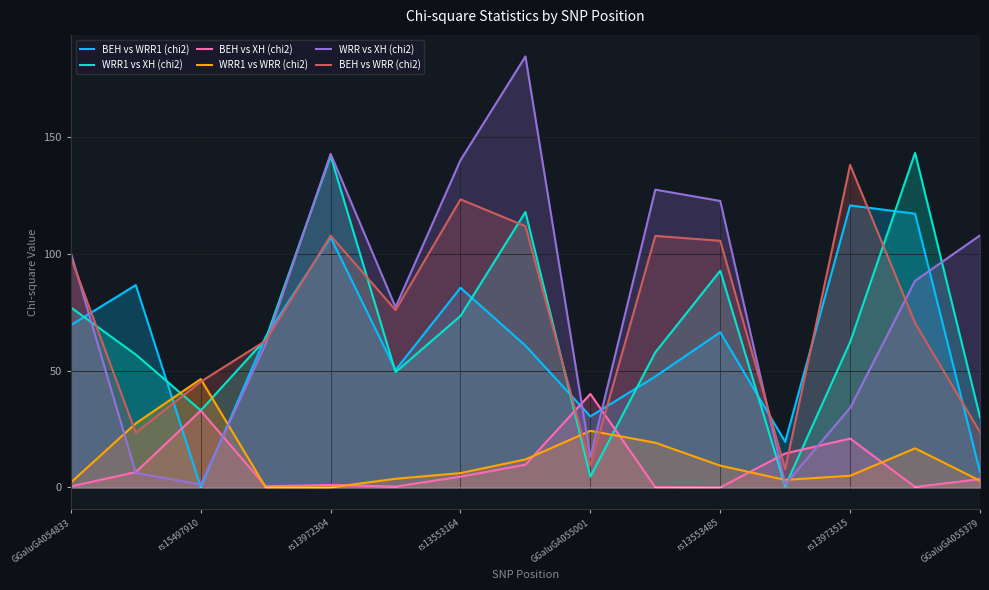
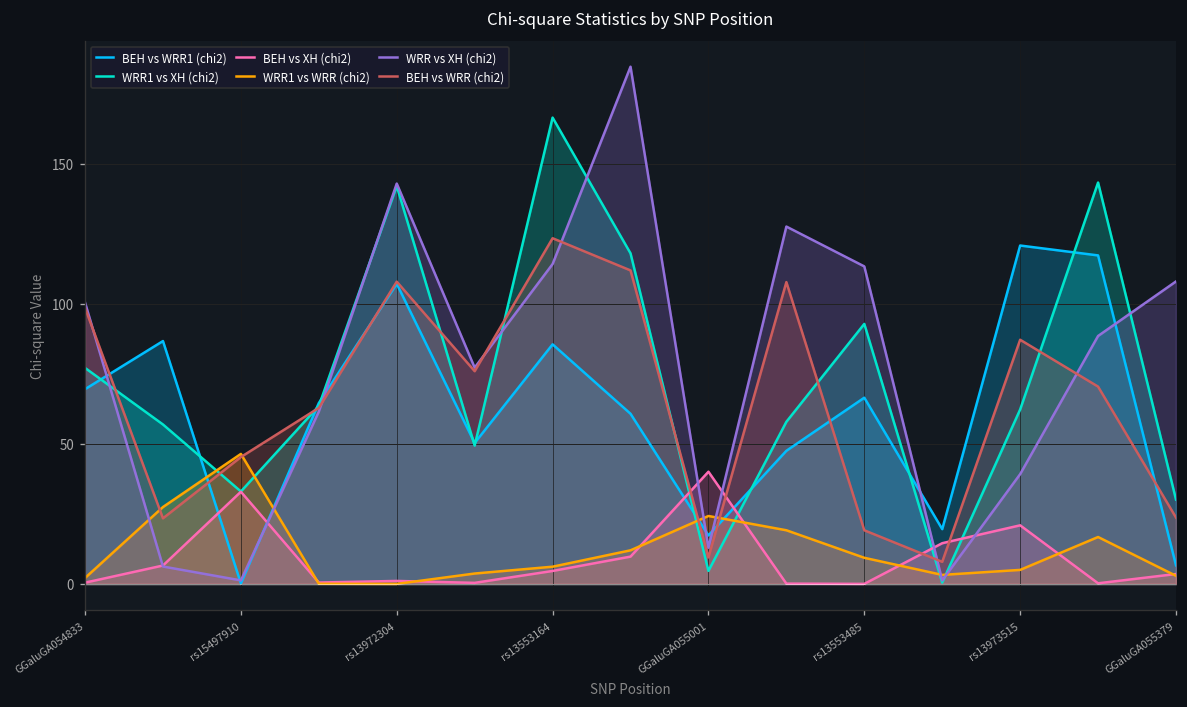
WRR1 vs XH (chi2), rs13553164: 73 -> 167
WRR vs XH (chi2), rs13553164: 140 -> 114
BEH vs WRR1 (chi2), GGaluGA055001: 30 -> 17
WRR vs XH (chi2), rs13553485: 123 -> 113
BEH vs WRR (chi2), rs13553485: 106 -> 19
WRR vs XH (chi2), rs13973515: 34 -> 39
BEH vs WRR (chi2), rs13973515: 138 -> 87
